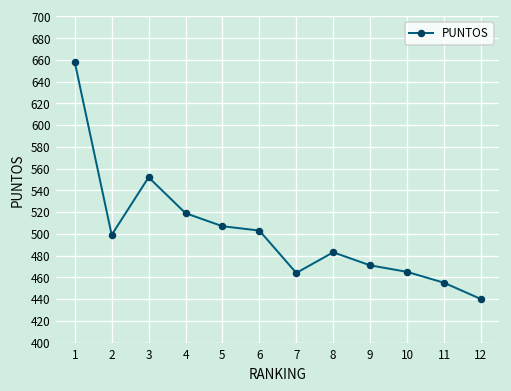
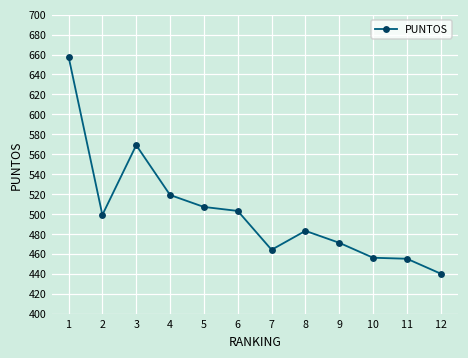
3: 550 -> 570
10: 470 -> 460
